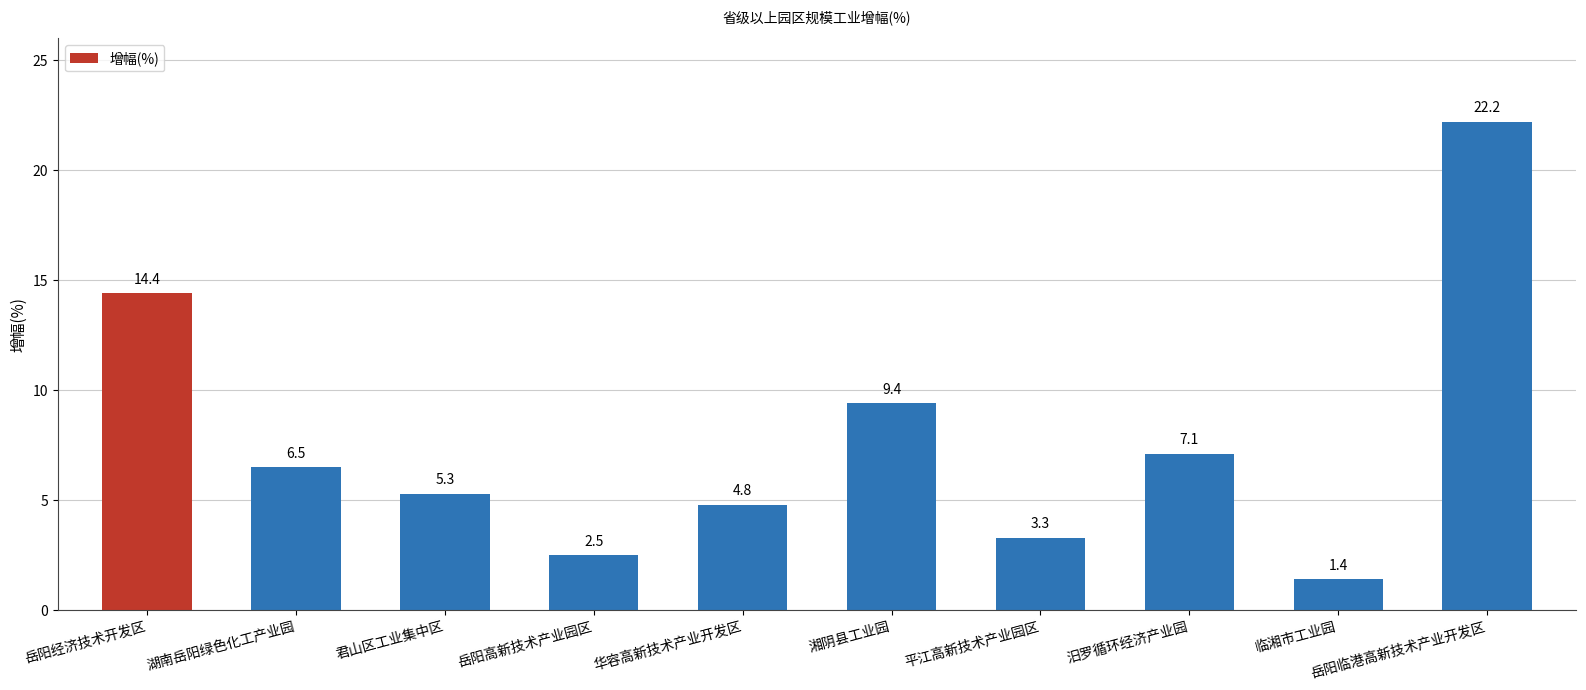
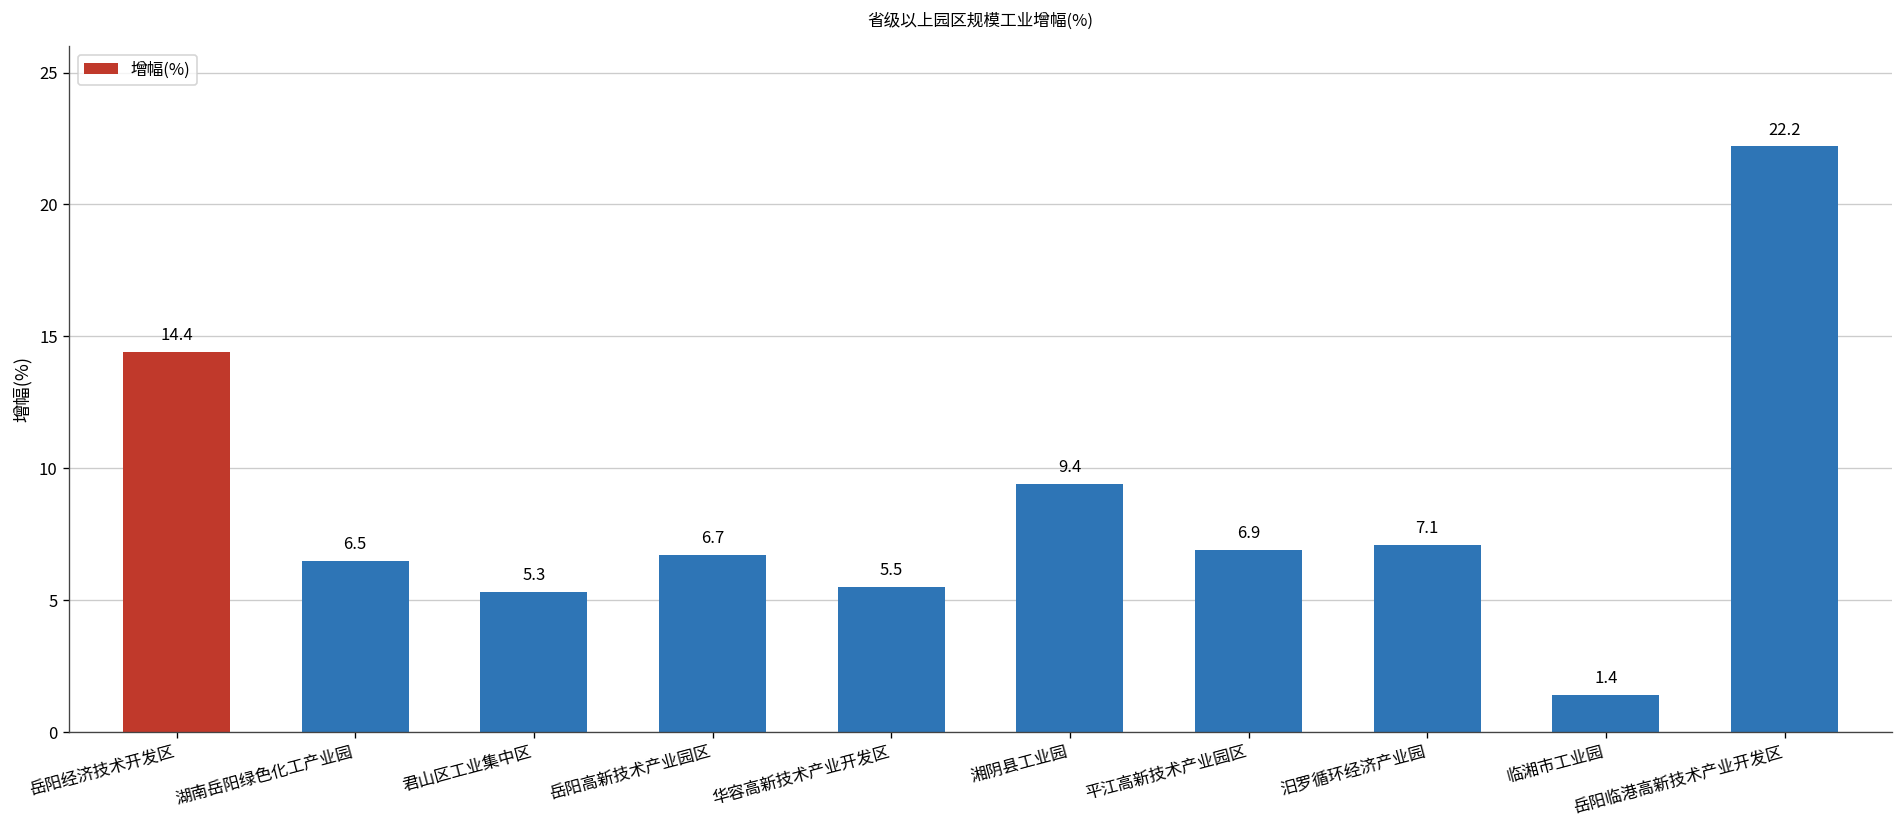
岳阳高新技术产业园区: 2.5 -> 6.7
华容高新技术产业开发区: 4.8 -> 5.5
平江高新技术产业园区: 3.3 -> 6.9
